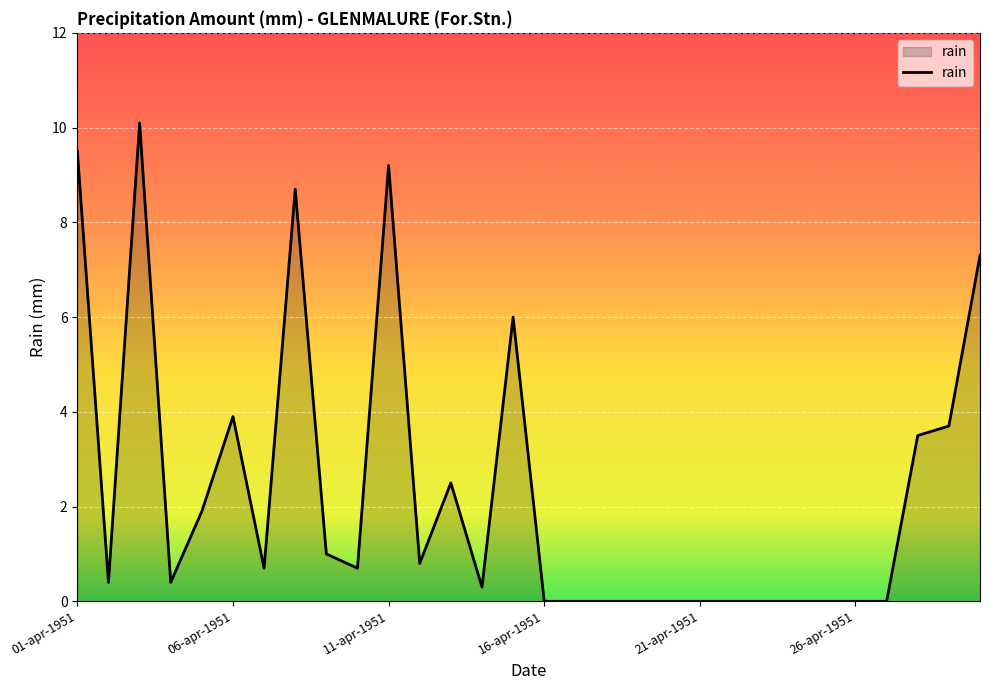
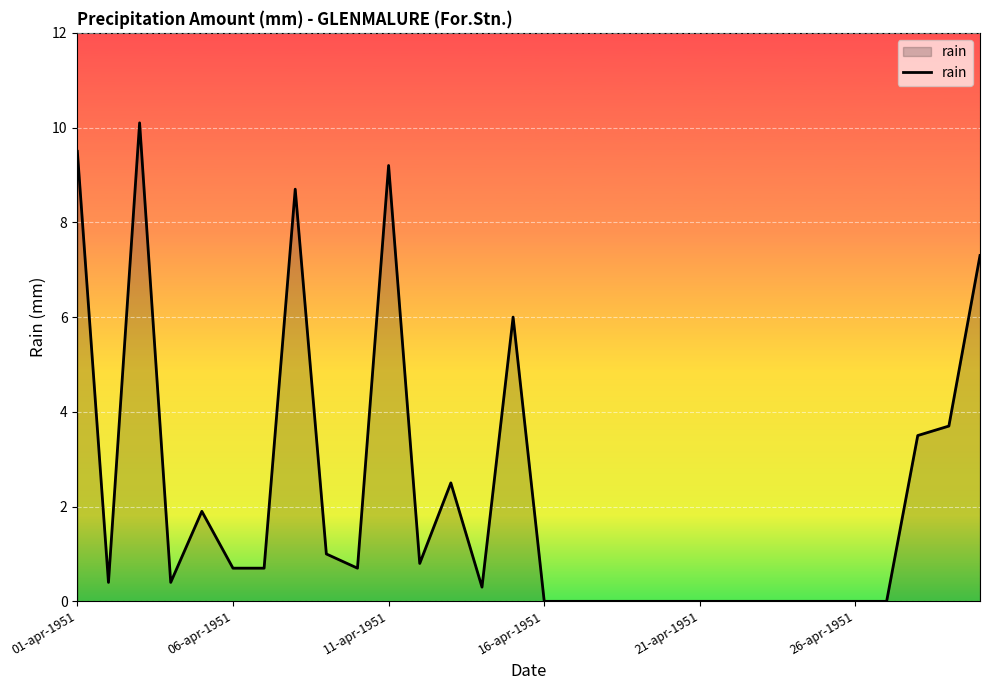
06-apr-1951: 3.9 -> 0.7
